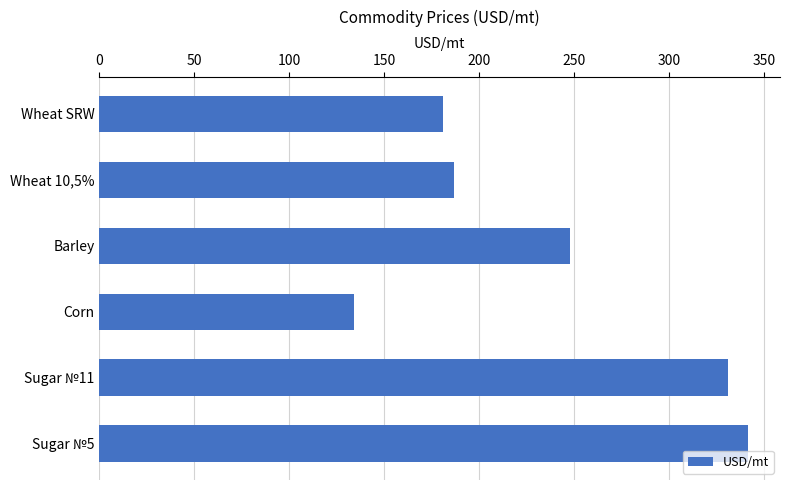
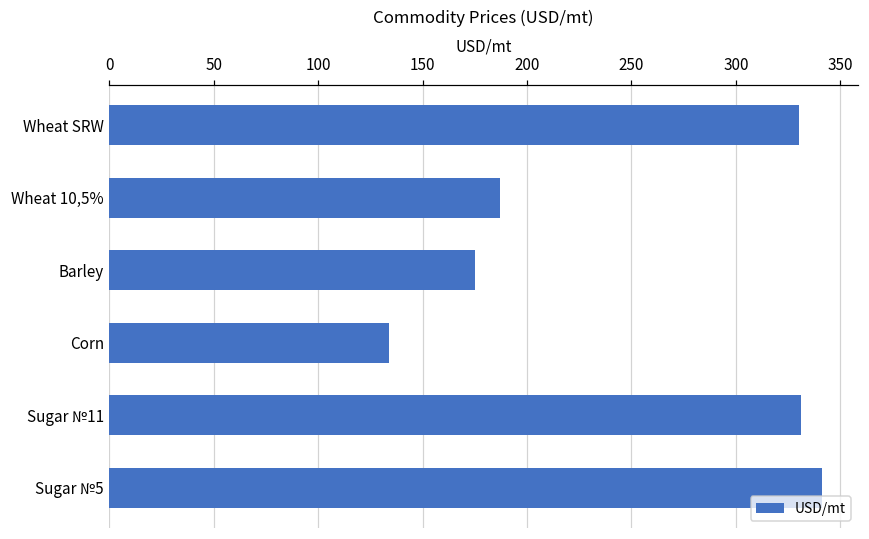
Wheat SRW: 181 -> 330
Barley: 248 -> 175
